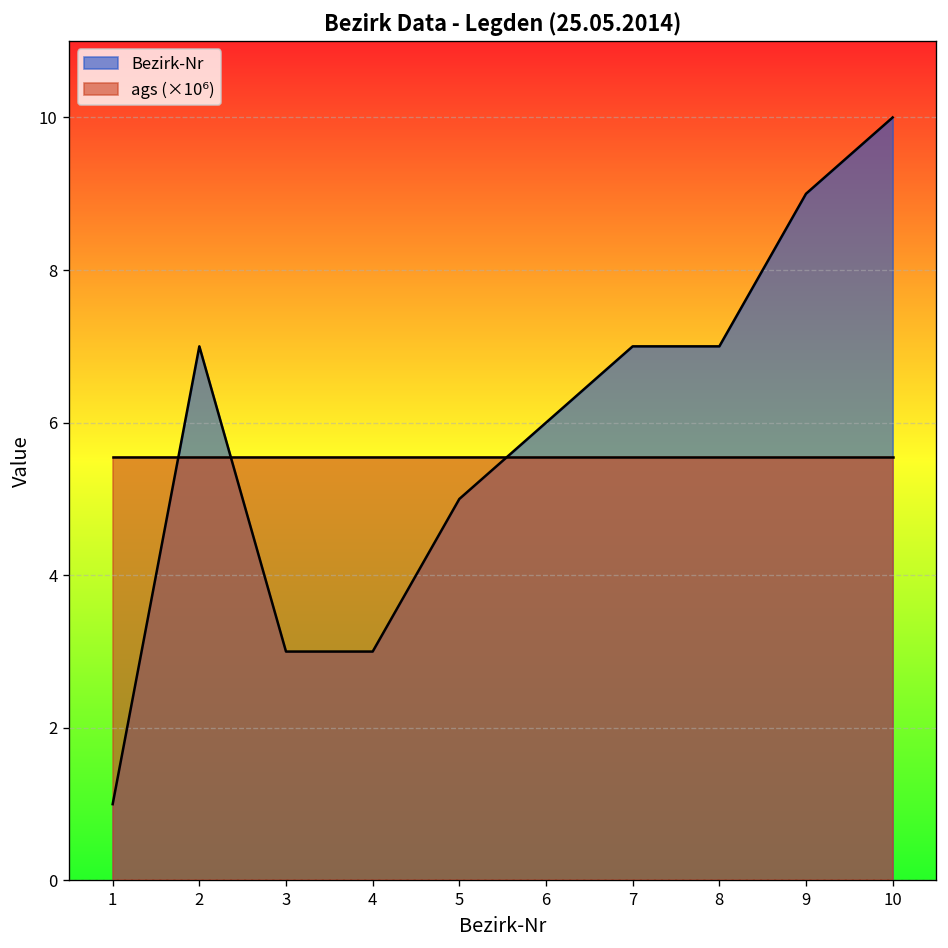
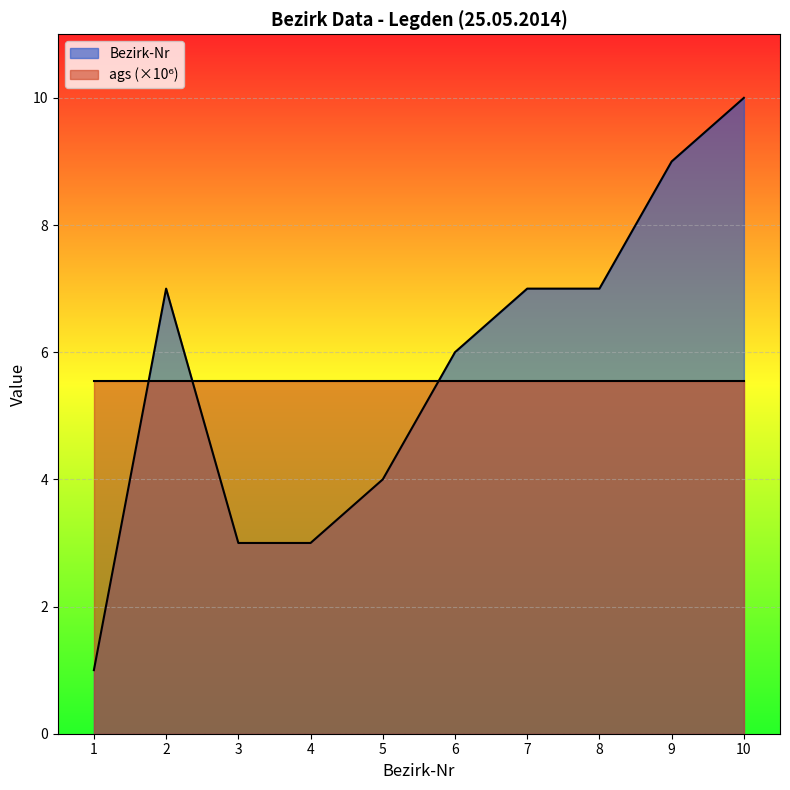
Bezirk-Nr, 5: 5 -> 4
